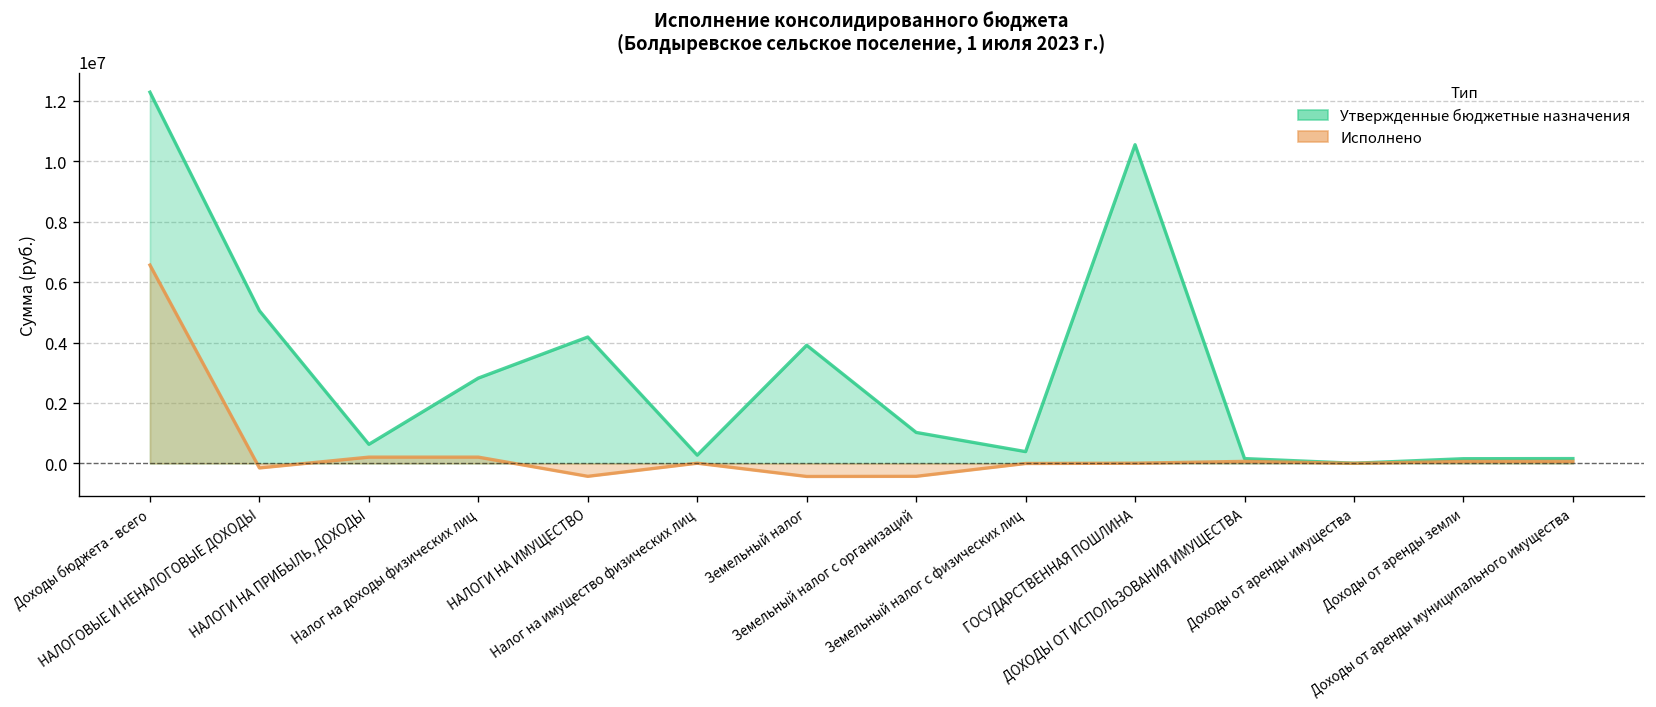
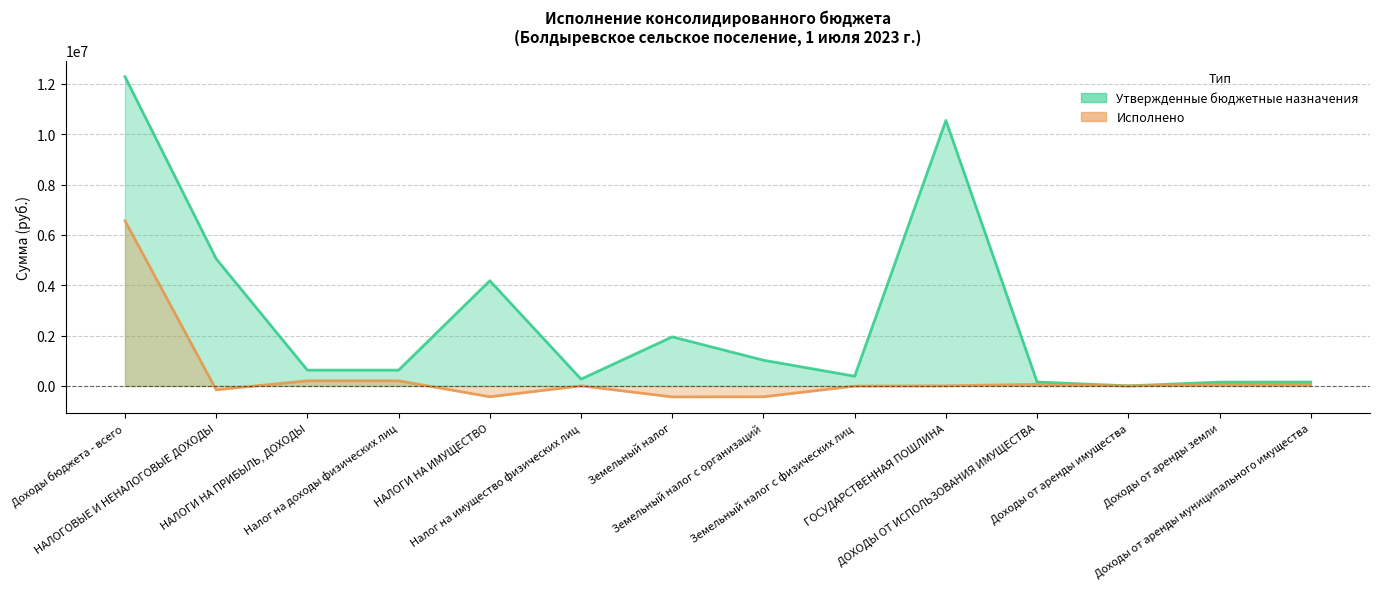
Утвержденные бюджетные назначения, Налог на доходы физических лиц: 2800000 -> 600000
Утвержденные бюджетные назначения, Земельный налог: 3900000 -> 2000000
